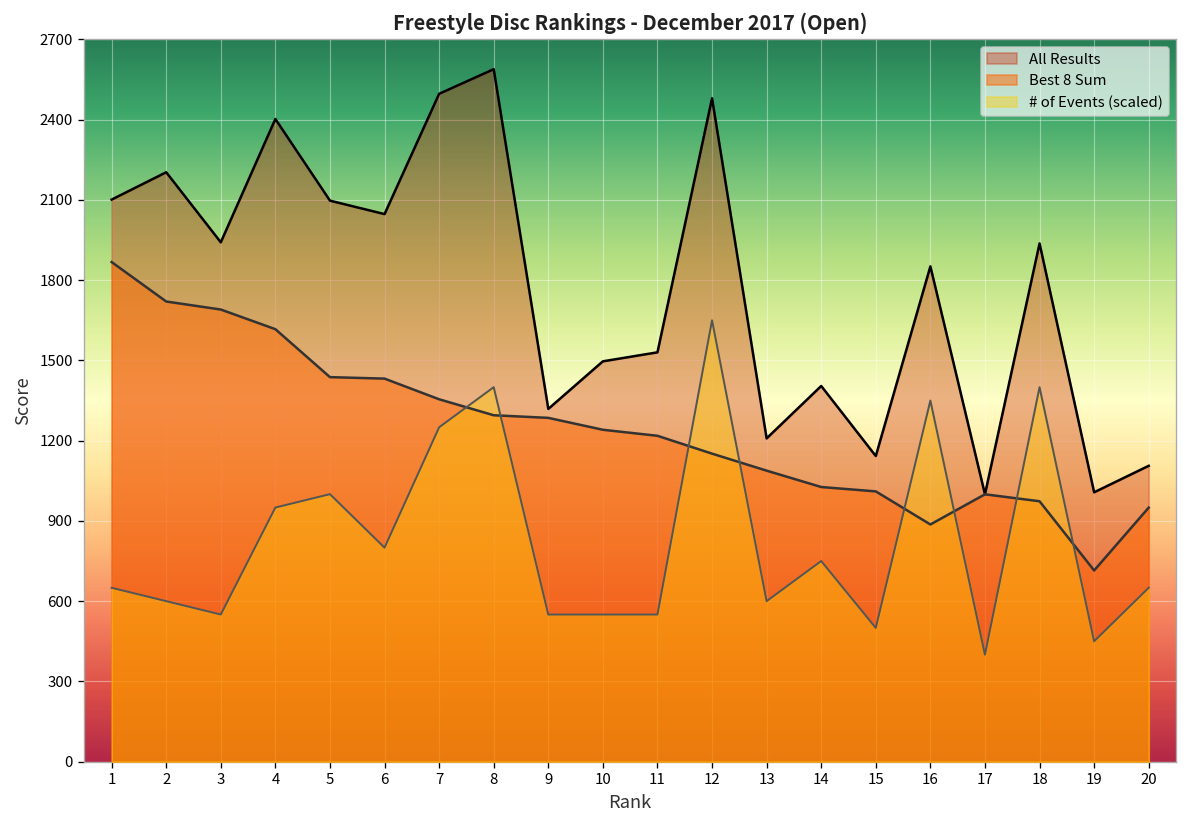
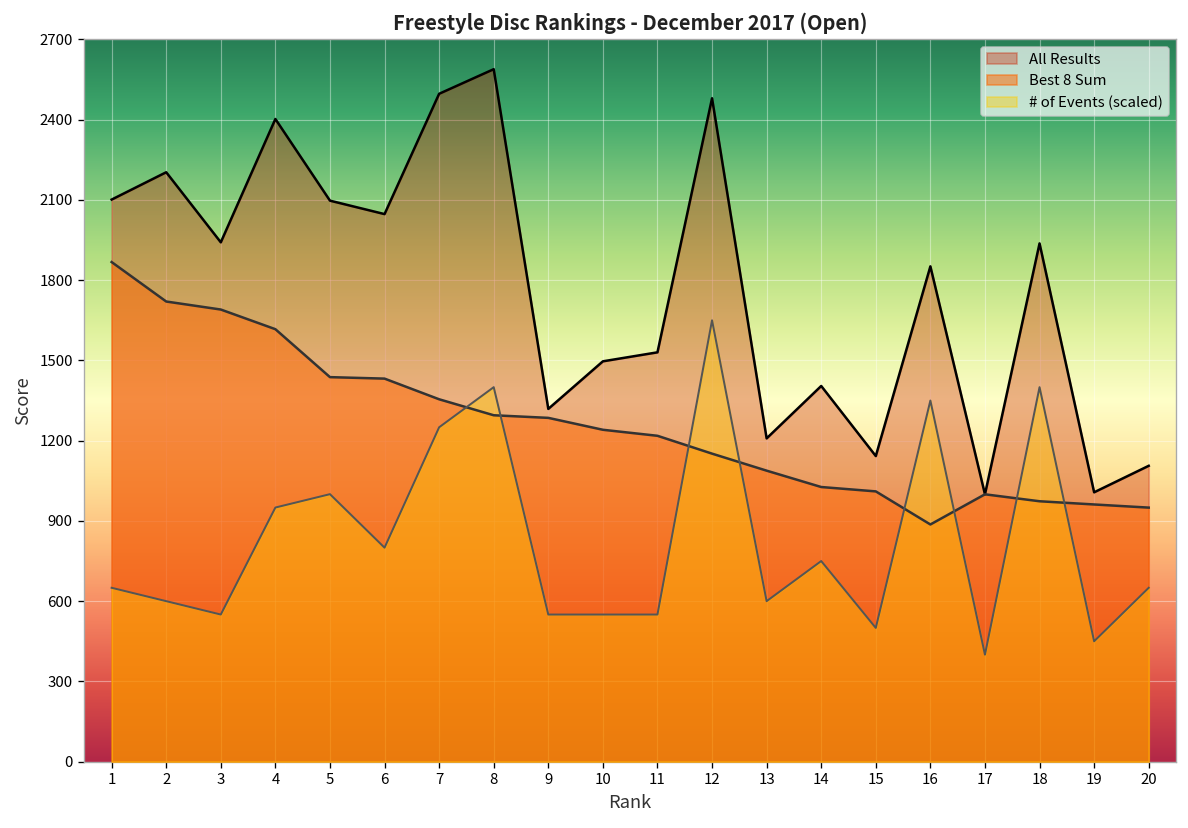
Best 8 Sum, 19: 710 -> 960
